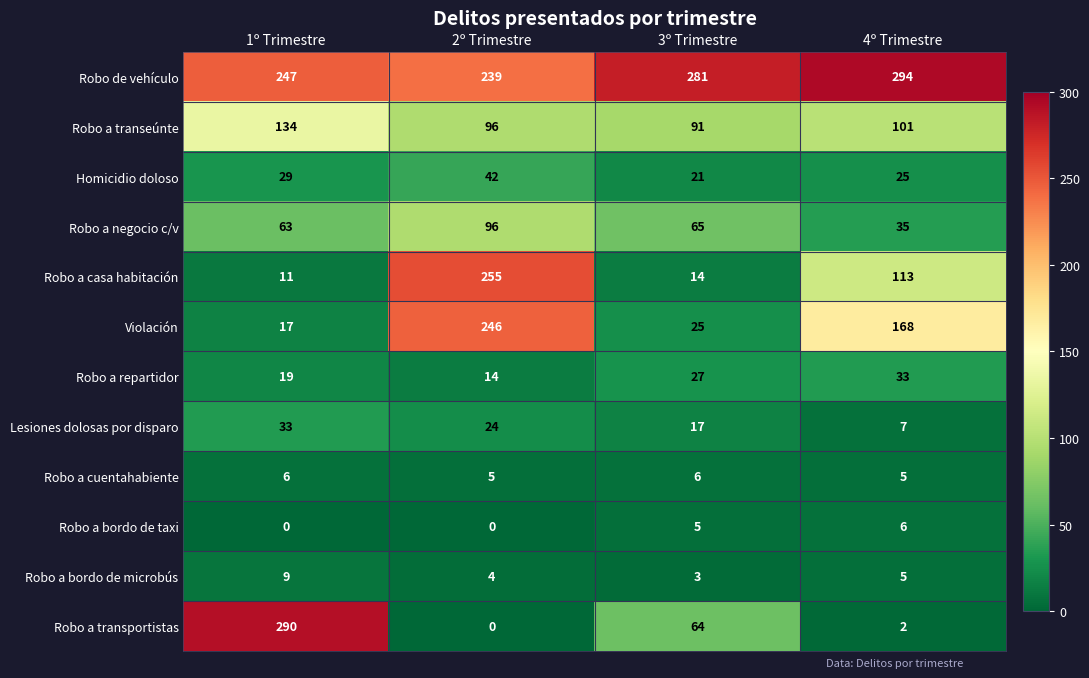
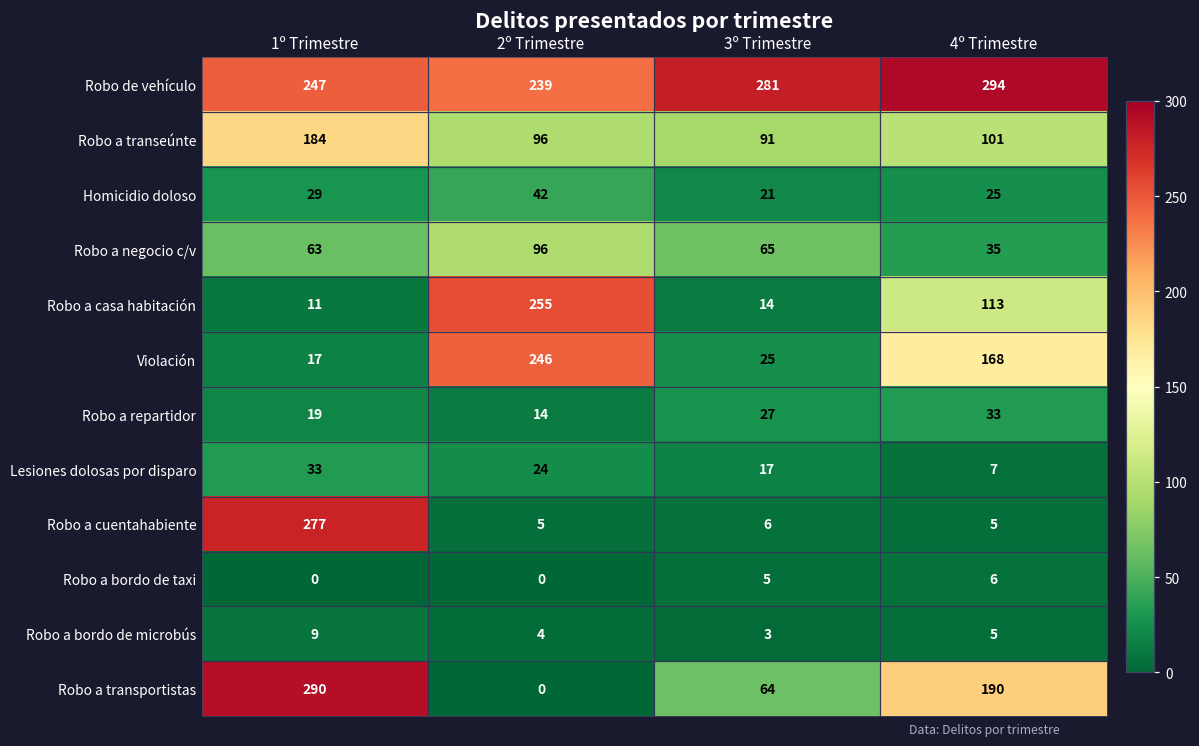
Robo a transeúnte, 1º Trimestre: 134 -> 184
Robo a cuentahabiente, 1º Trimestre: 6 -> 277
Robo a transportistas, 4º Trimestre: 2 -> 190
